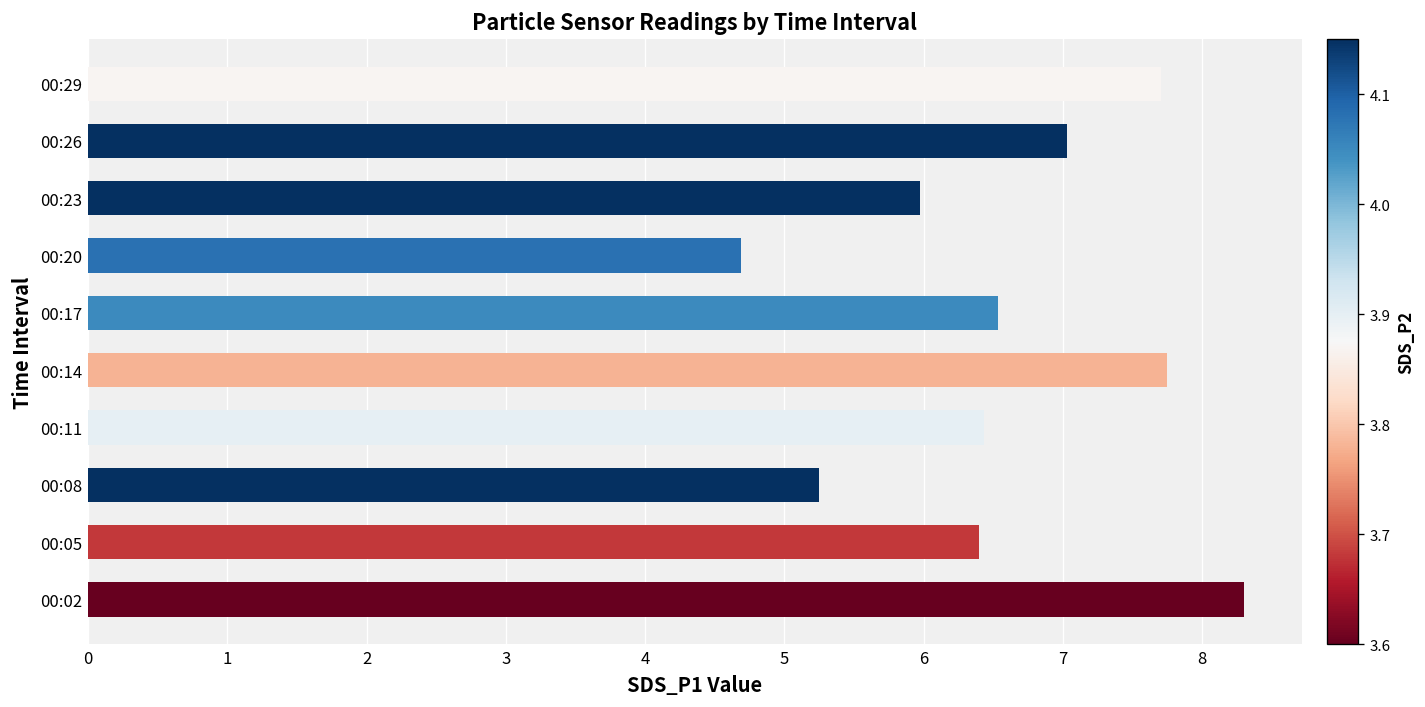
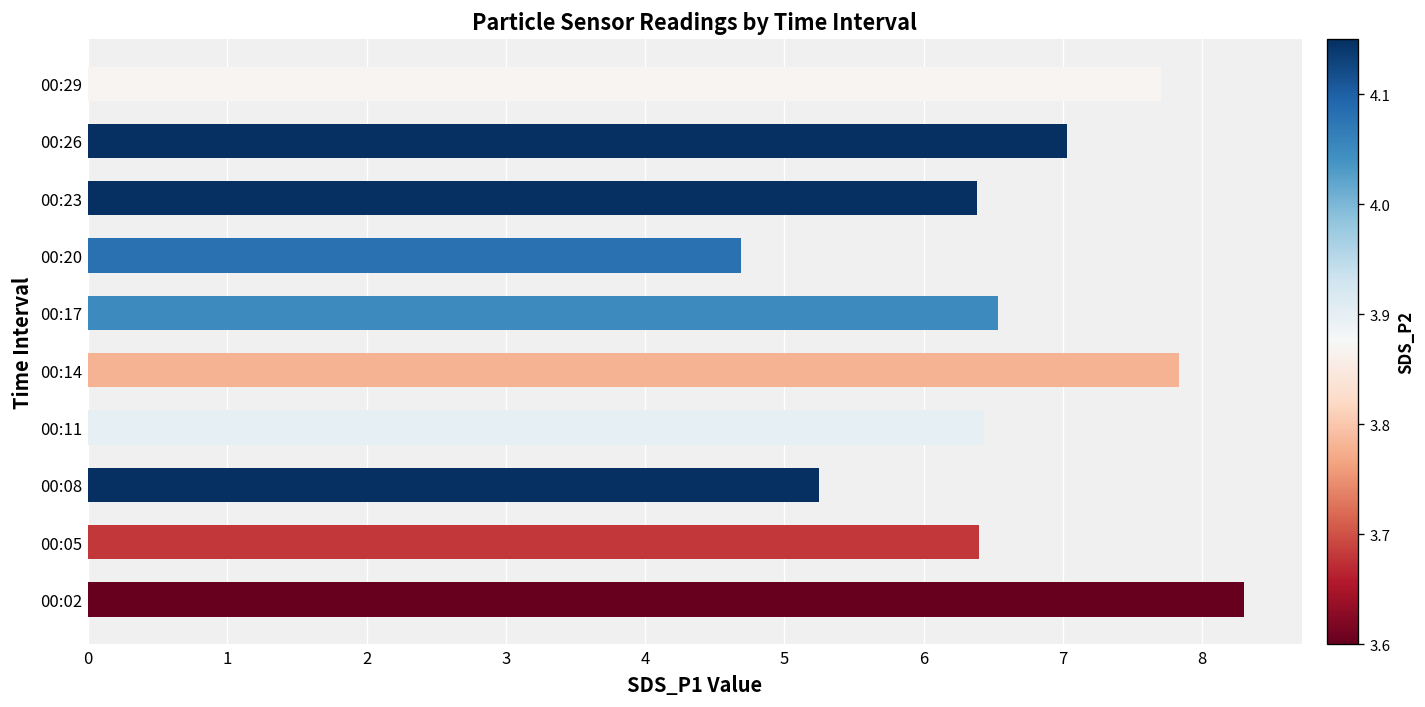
00:23: 5.97 -> 6.38
00:14: 7.75 -> 7.83
